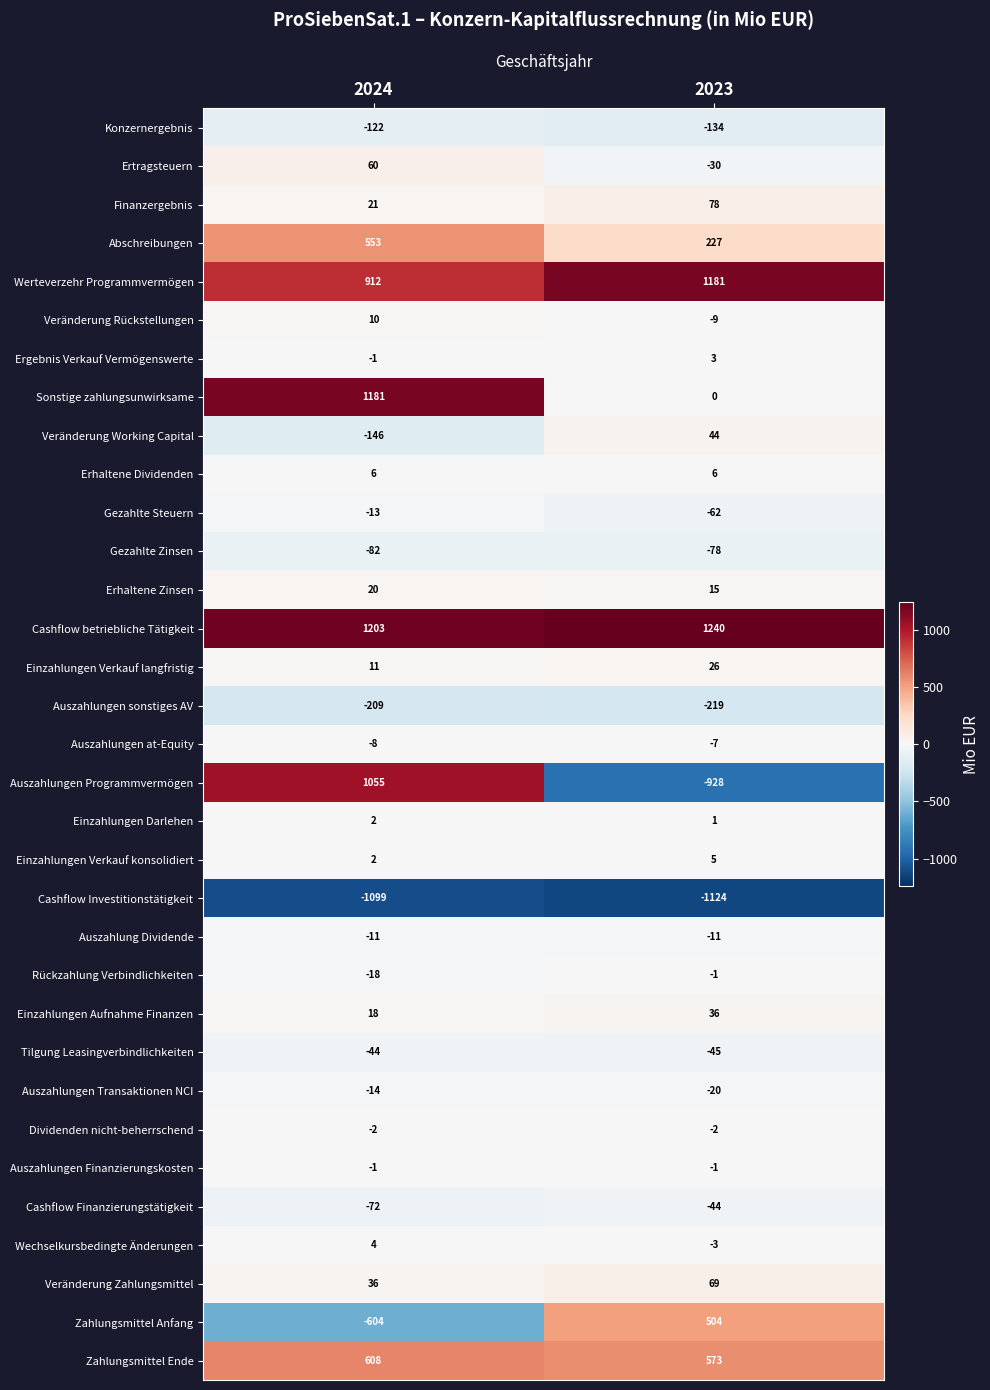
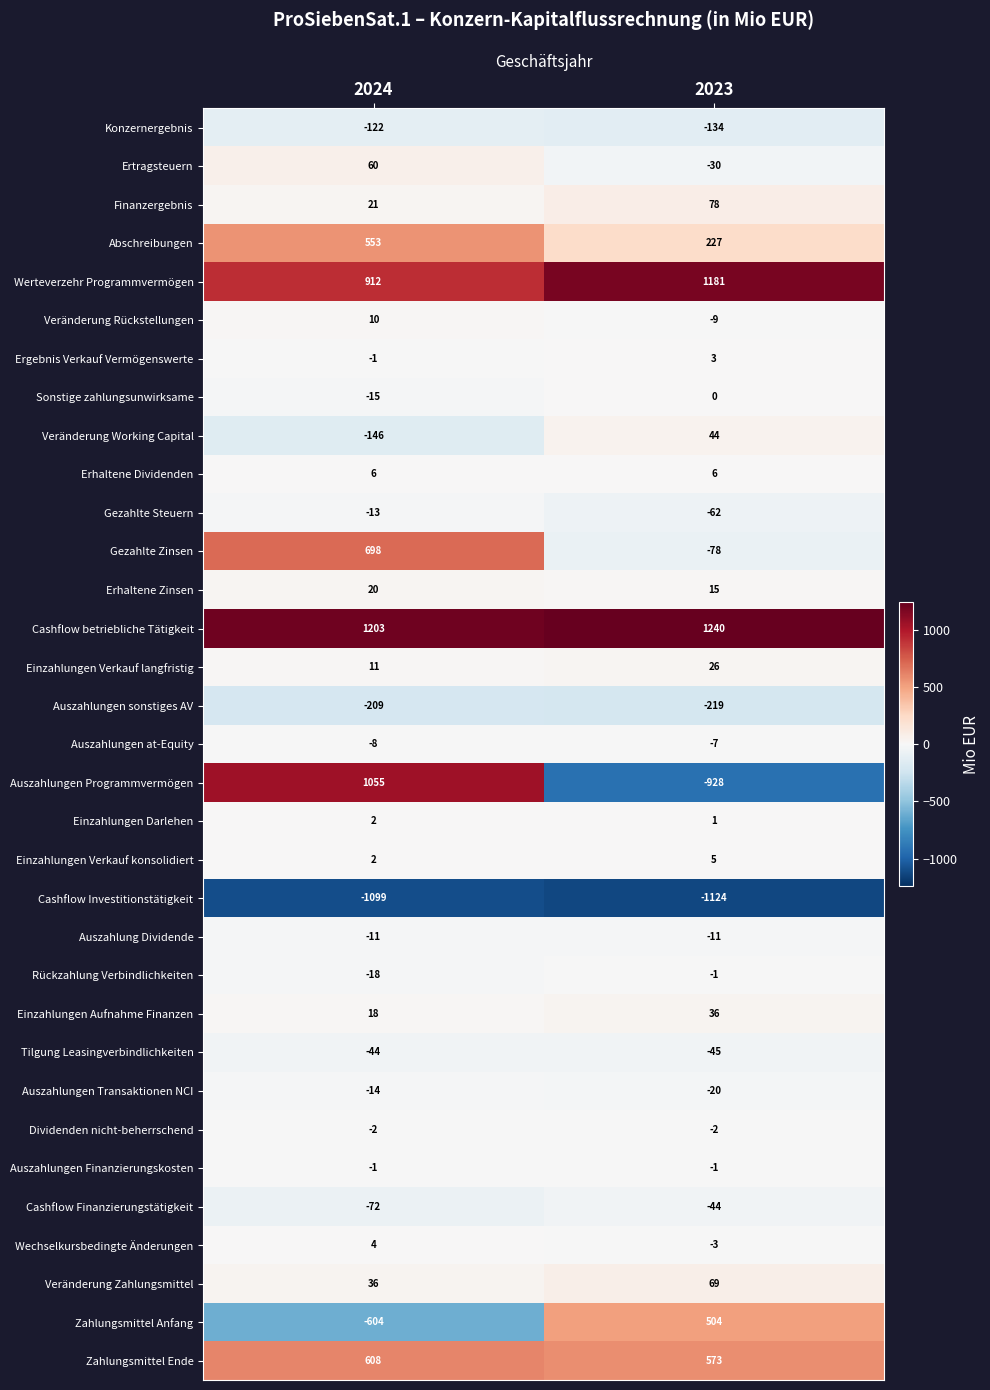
Sonstige zahlungsunwirksame, 2024: 1181 -> -15
Gezahlte Zinsen, 2024: -82 -> 698
